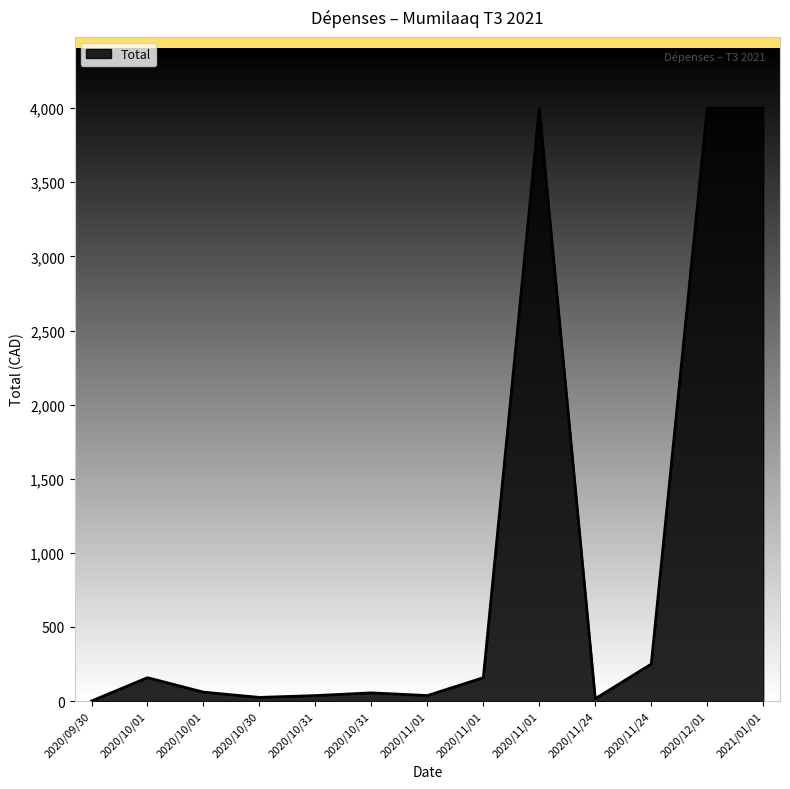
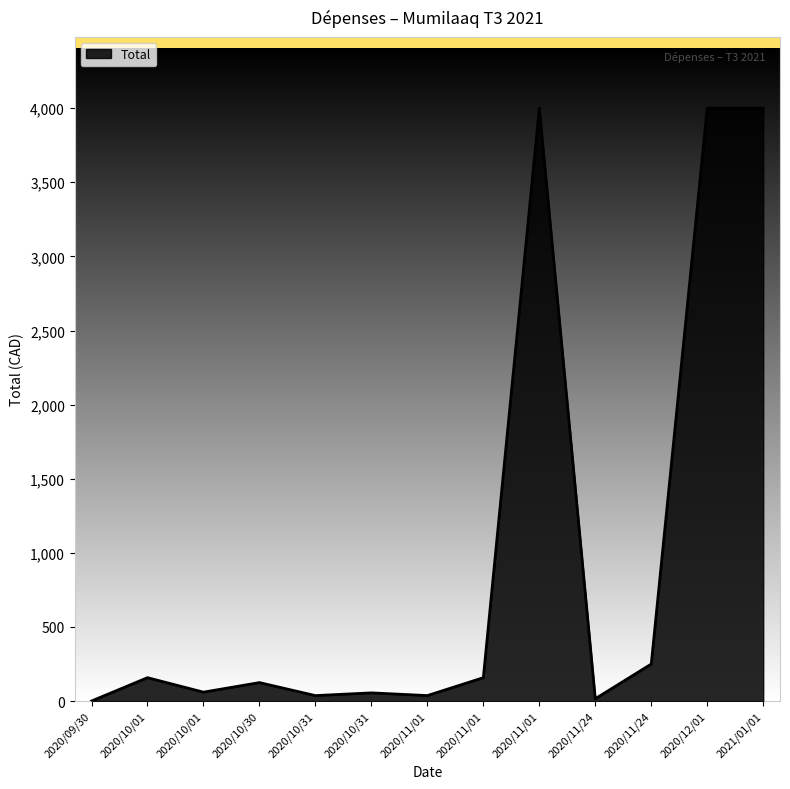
2020/10/30: 20 -> 120
